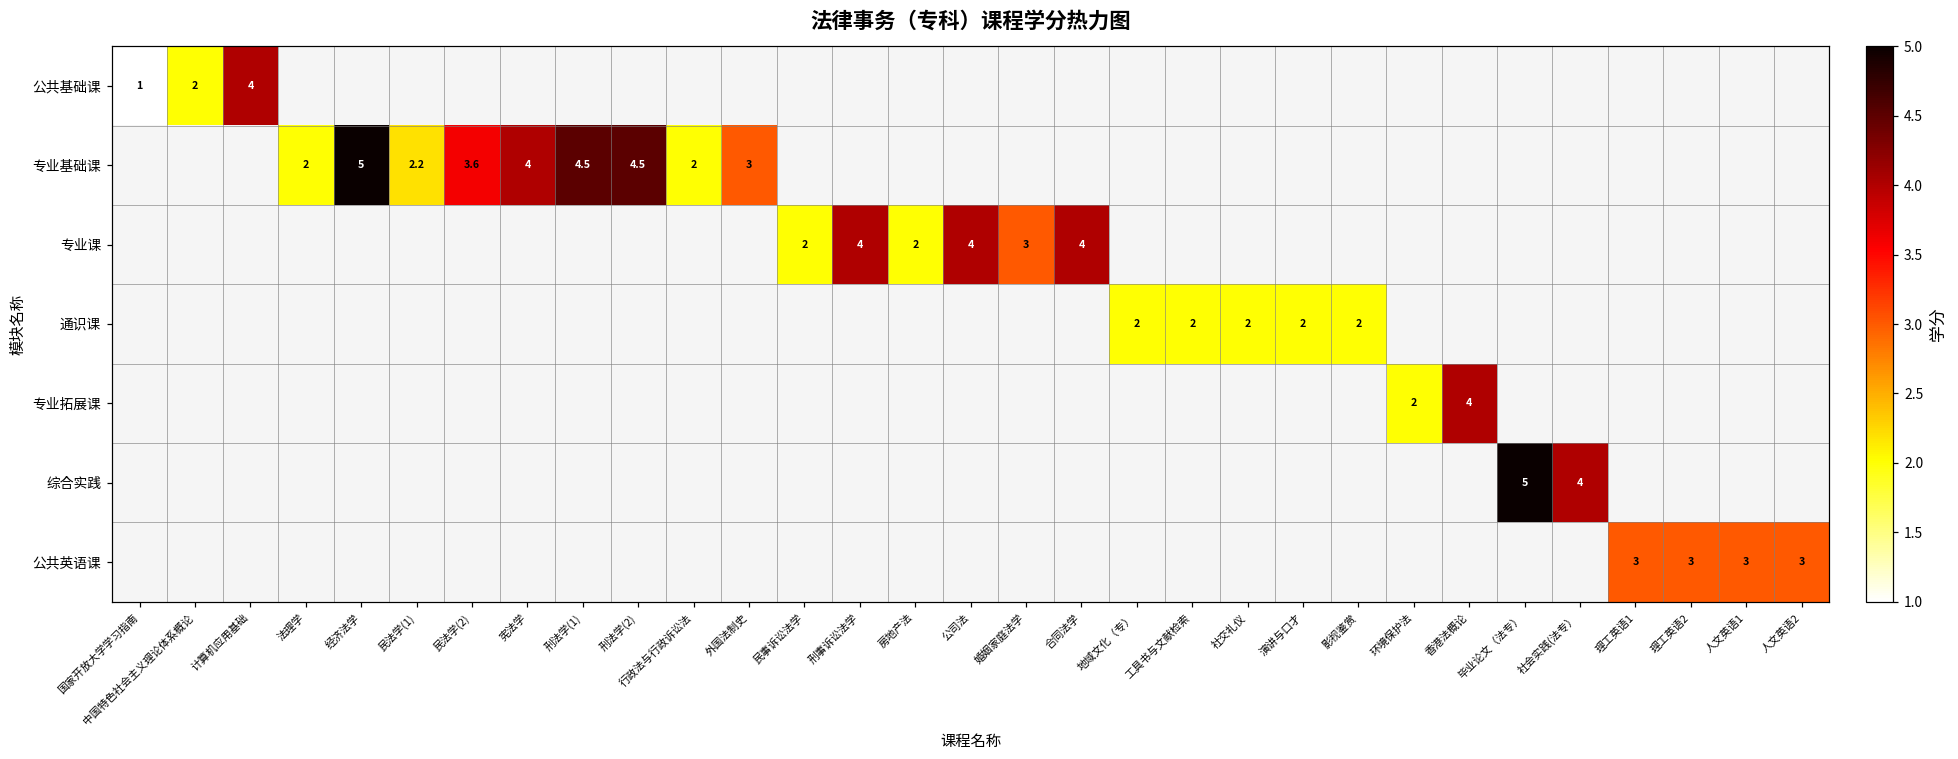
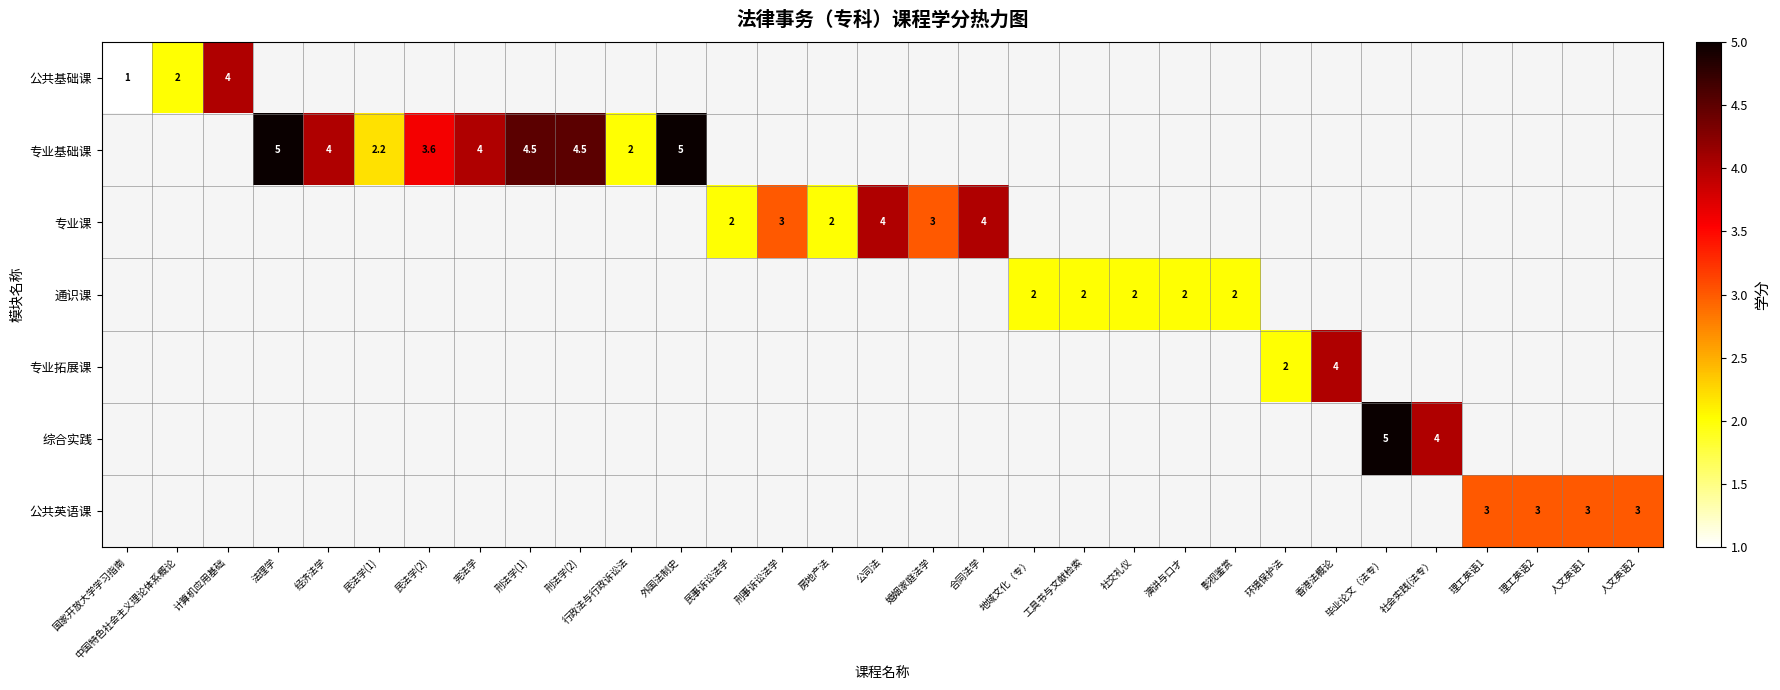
专业基础课, 法理学: 2 -> 5
专业基础课, 经济法学: 5 -> 4
专业基础课, 外国法制史: 3 -> 5
专业课, 刑事诉讼法学: 4 -> 3
